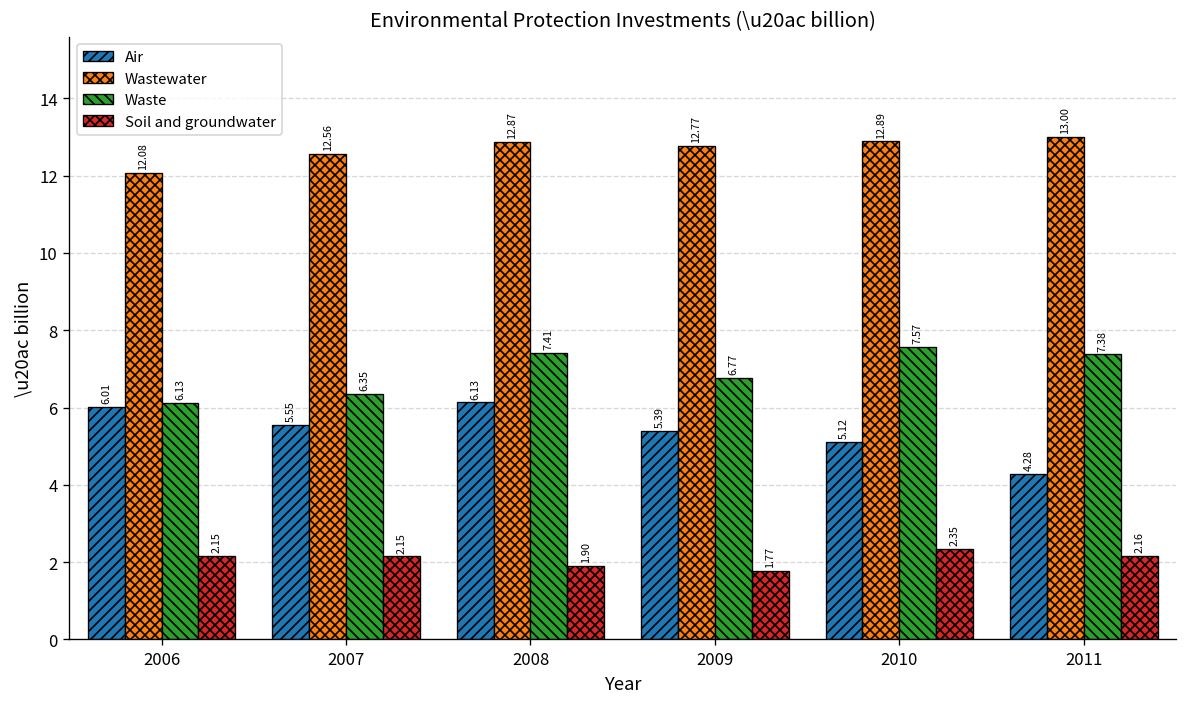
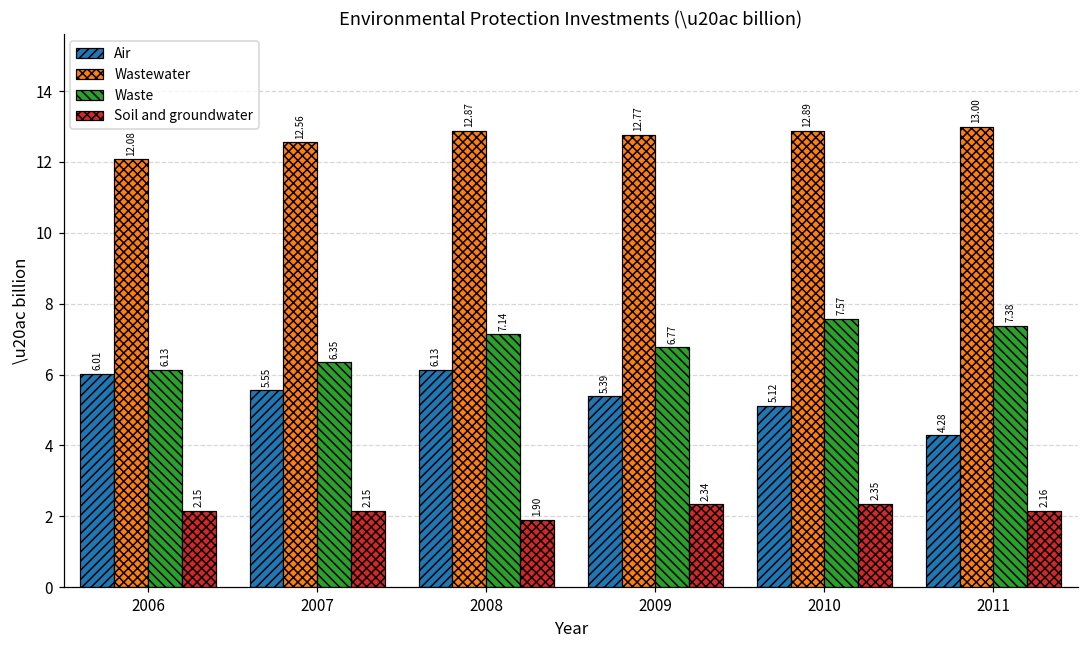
Waste, 2008: 7.41 -> 7.14
Soil and groundwater, 2009: 1.77 -> 2.34
